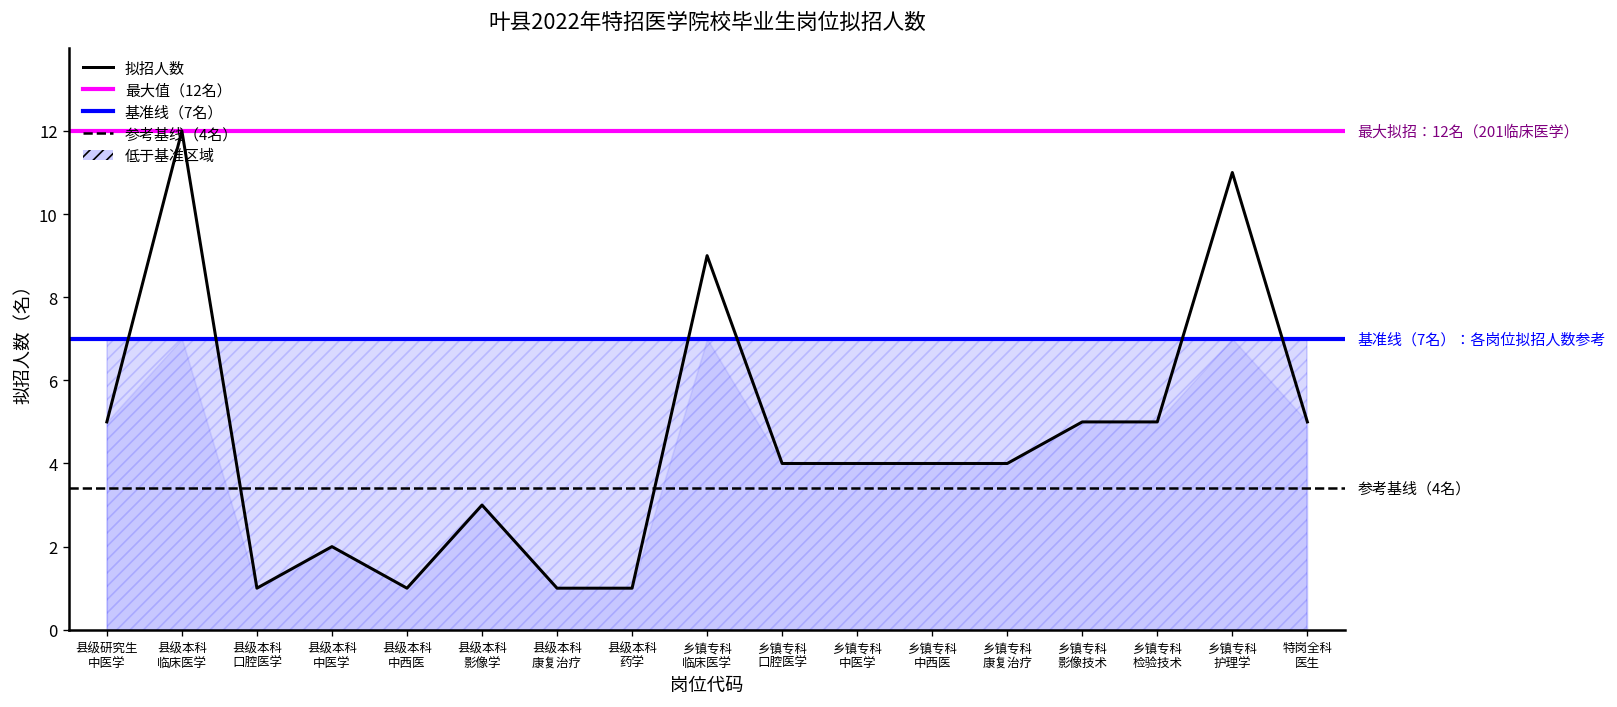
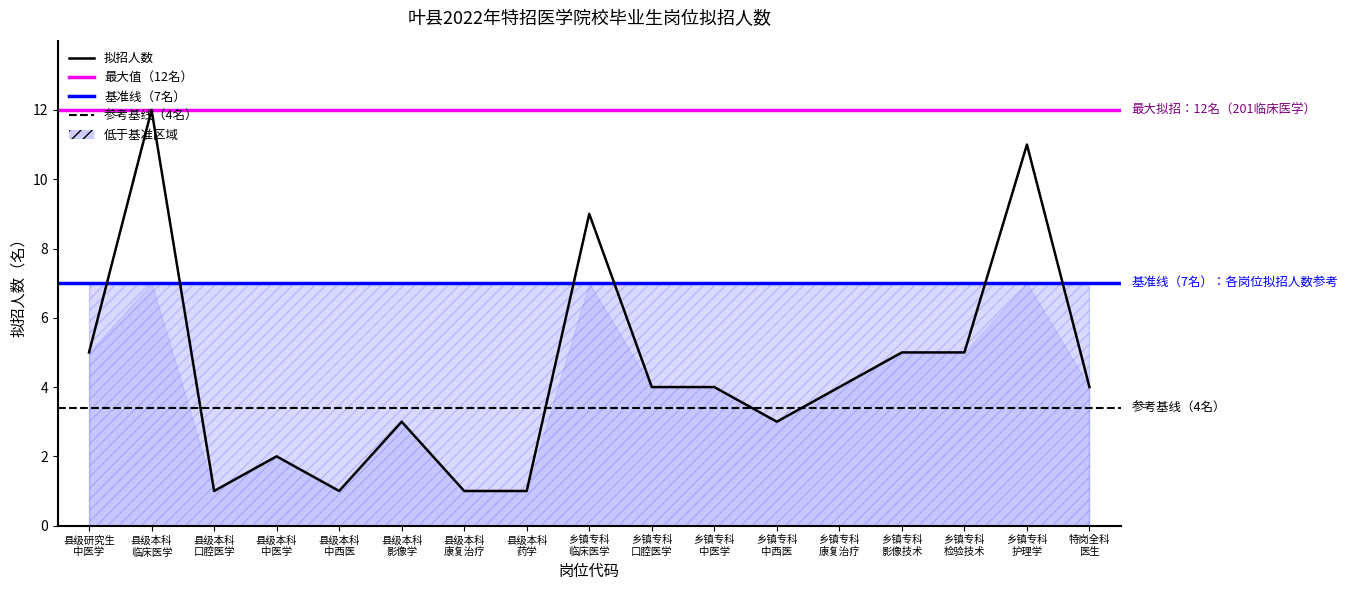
拟招人数, 乡镇专科 中西医: 4 -> 3
拟招人数, 特岗全科 医生: 5 -> 4
